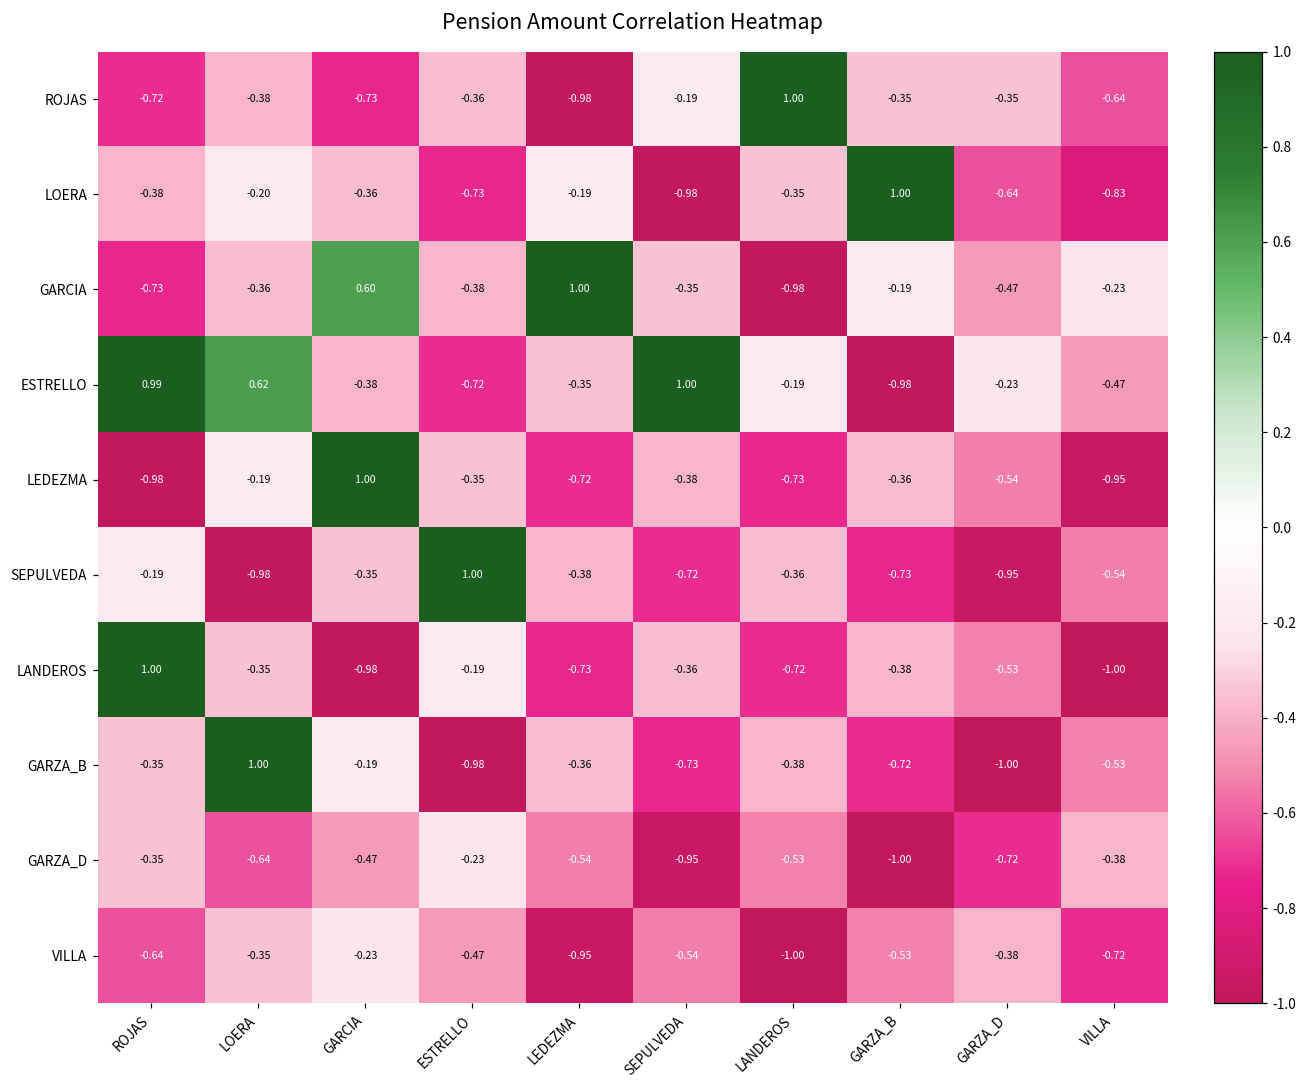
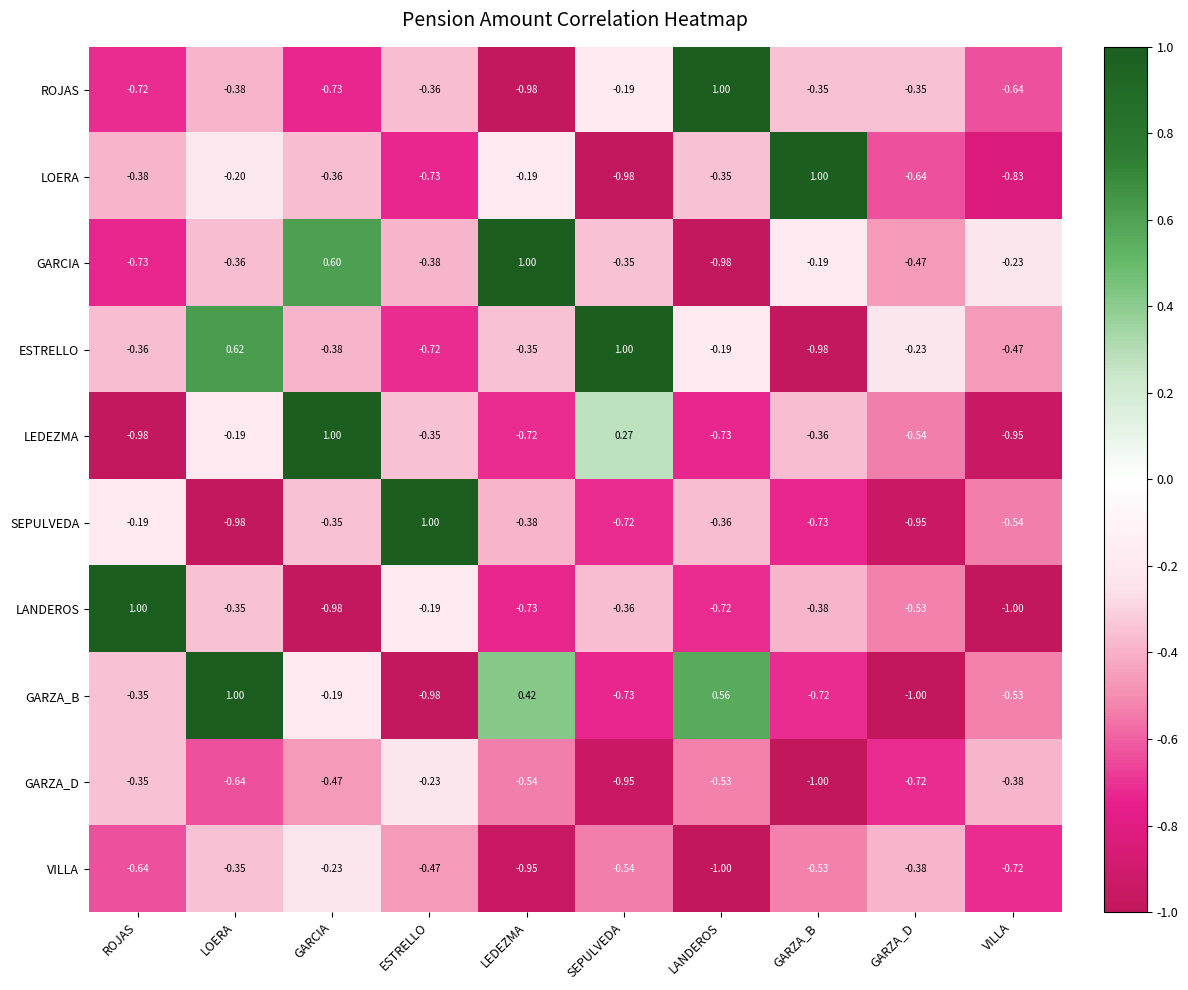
ESTRELLO, ROJAS: 0.99 -> -0.36
LEDEZMA, SEPULVEDA: -0.38 -> 0.27
GARZA_B, LEDEZMA: -0.36 -> 0.42
GARZA_B, LANDEROS: -0.38 -> 0.56
